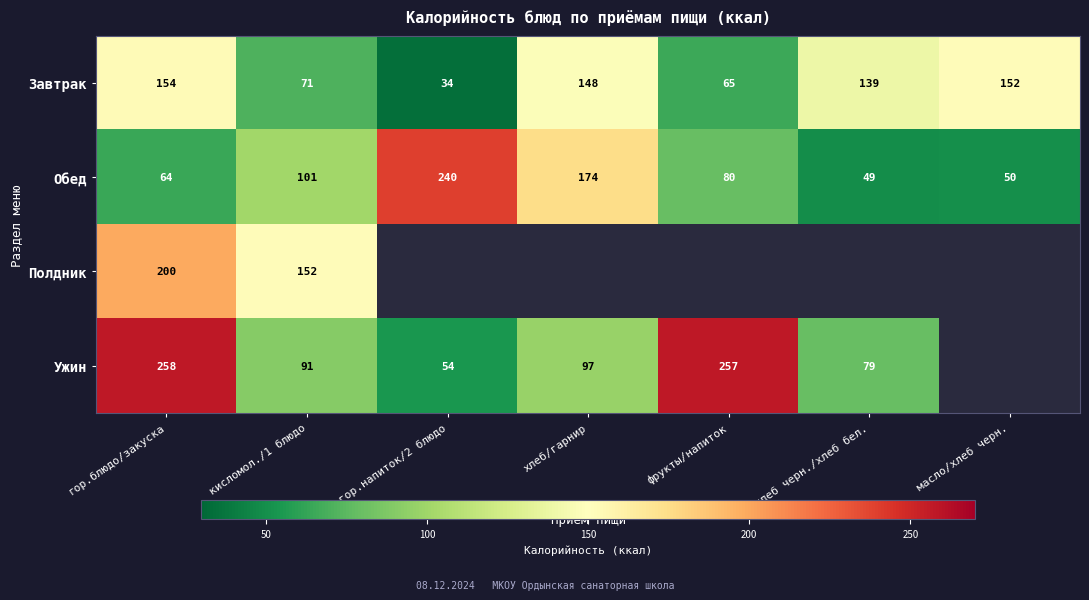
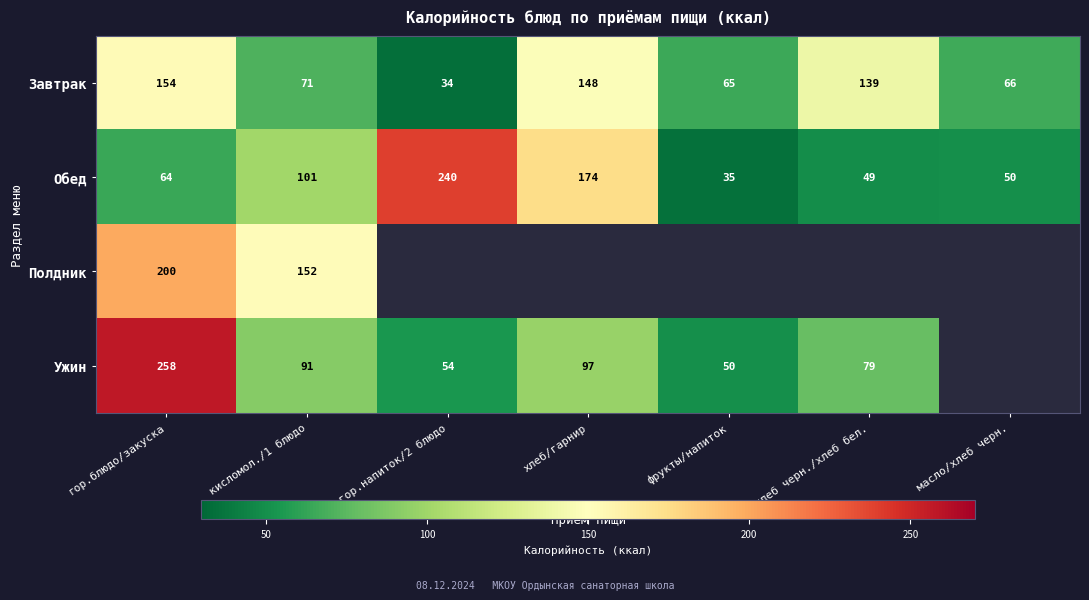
Завтрак, масло/хлеб черн.: 152 -> 66
Обед, фрукты/напиток: 80 -> 35
Ужин, фрукты/напиток: 257 -> 50
